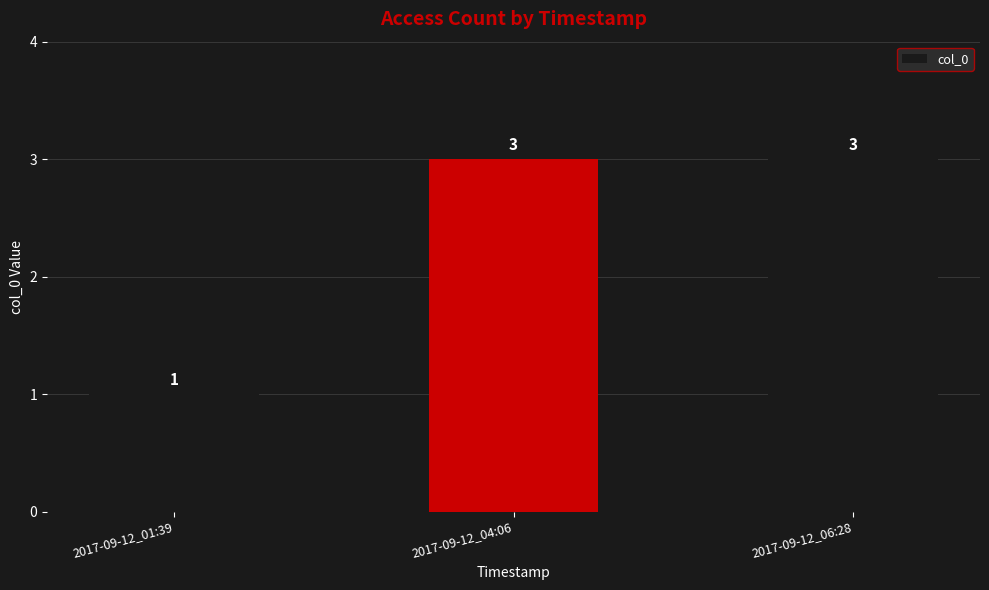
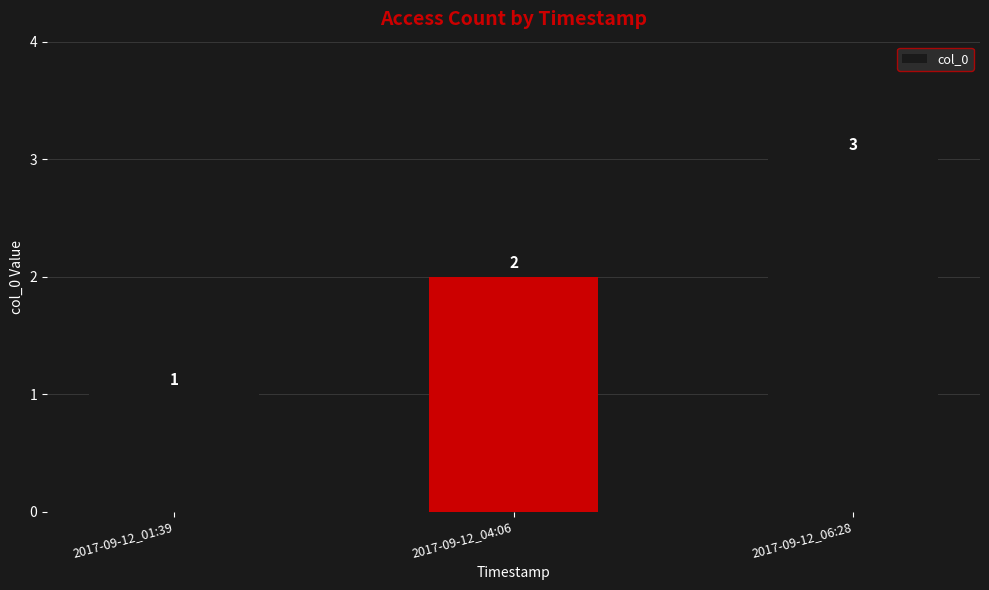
2017-09-12_04:06: 3 -> 2
